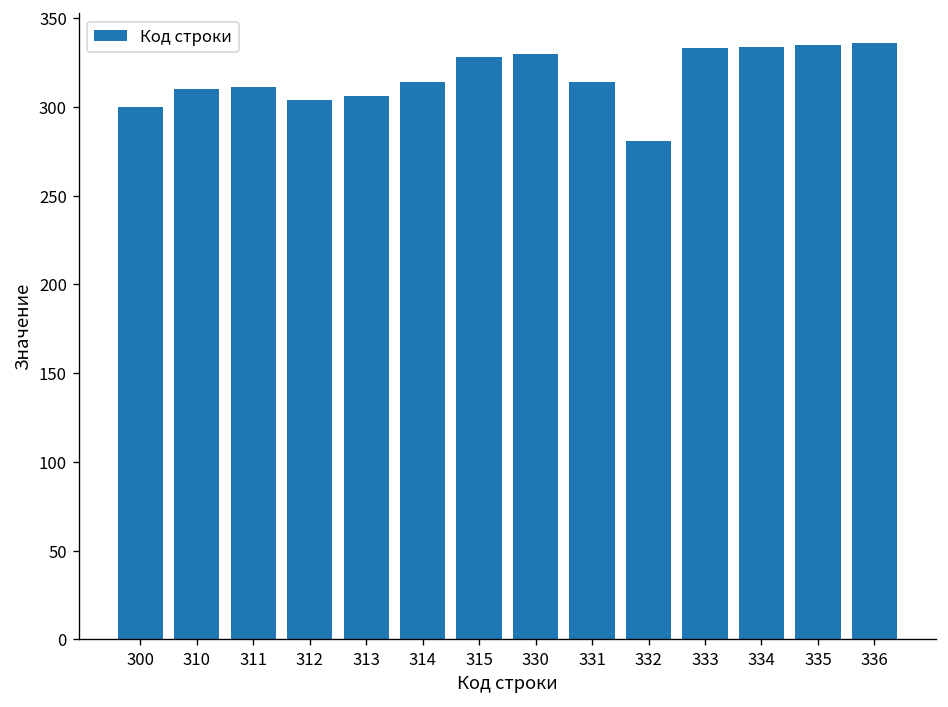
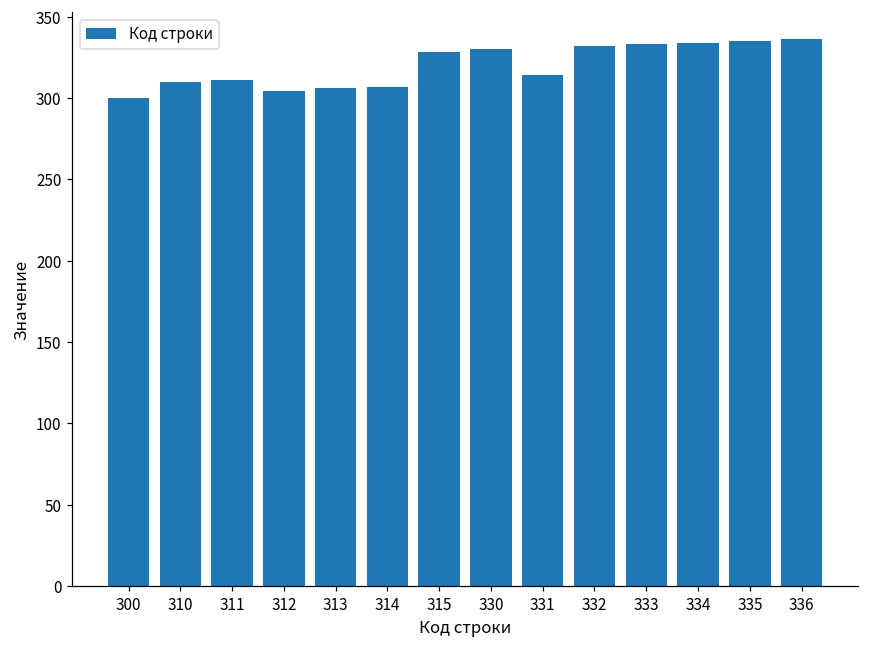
314: 314 -> 307
332: 281 -> 332
